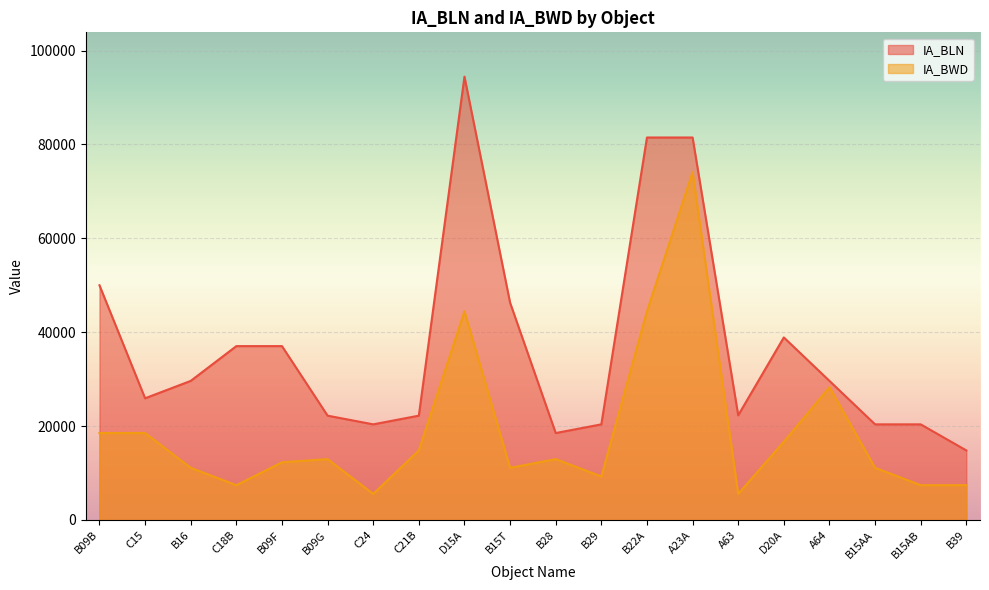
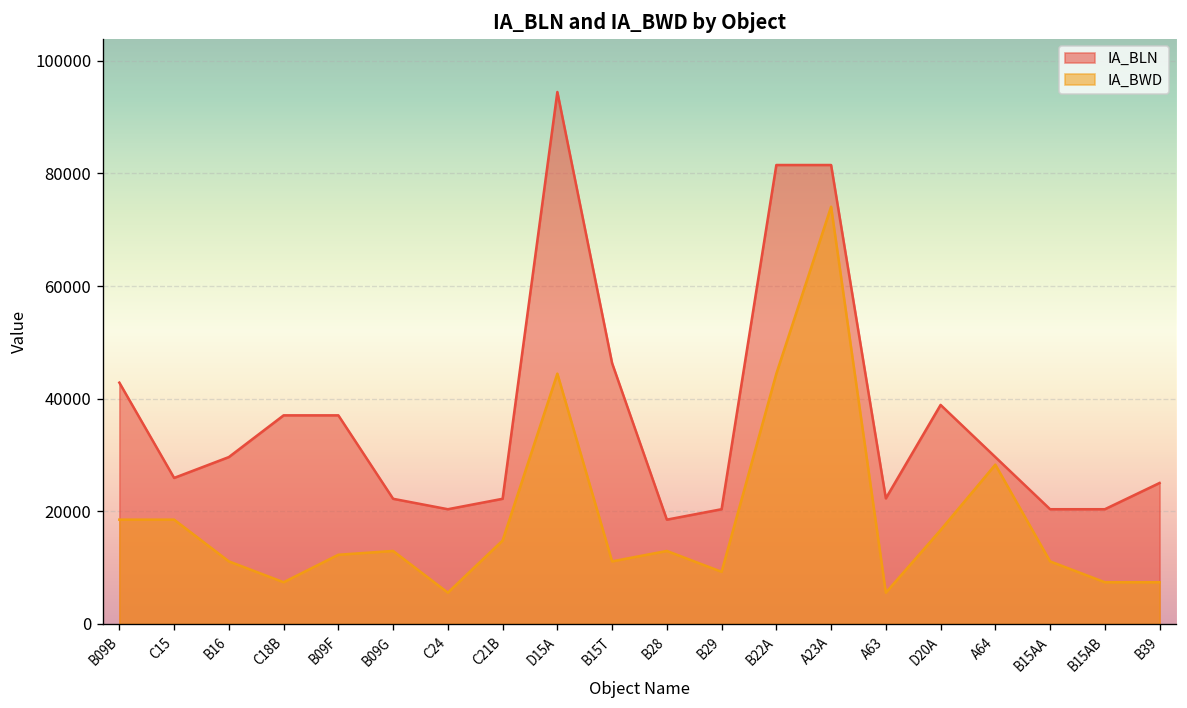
IA_BLN, B09B: 50000 -> 43000
IA_BLN, B39: 15000 -> 25000
